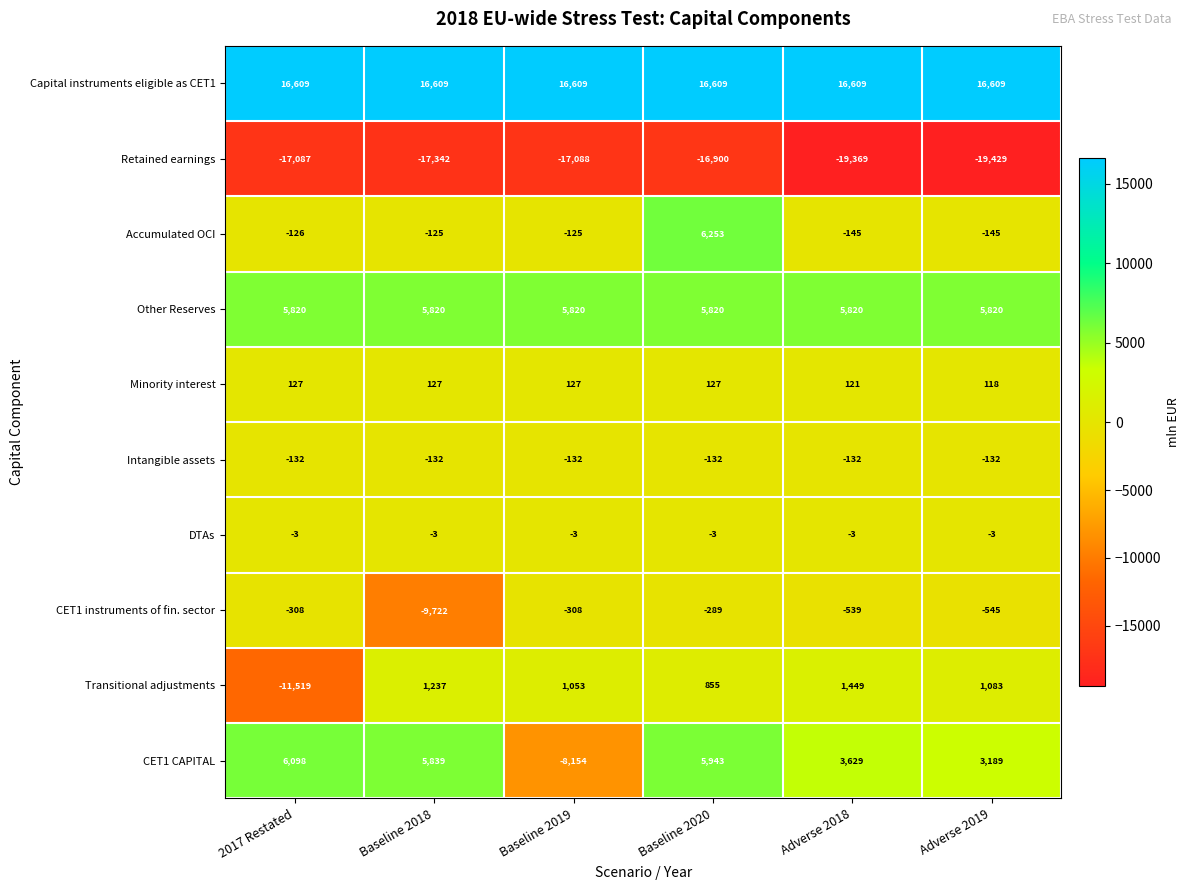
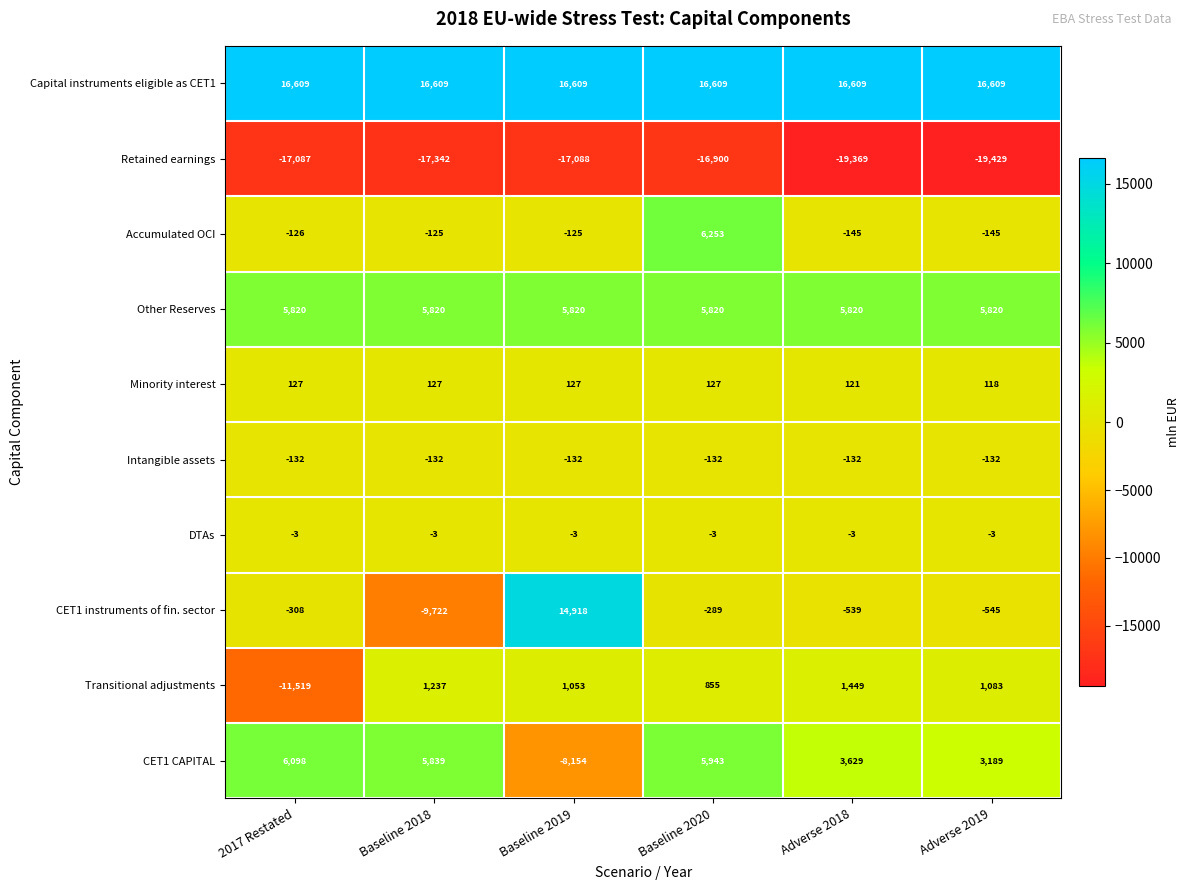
CET1 instruments of fin. sector, Baseline 2019: -308 -> 14,918
